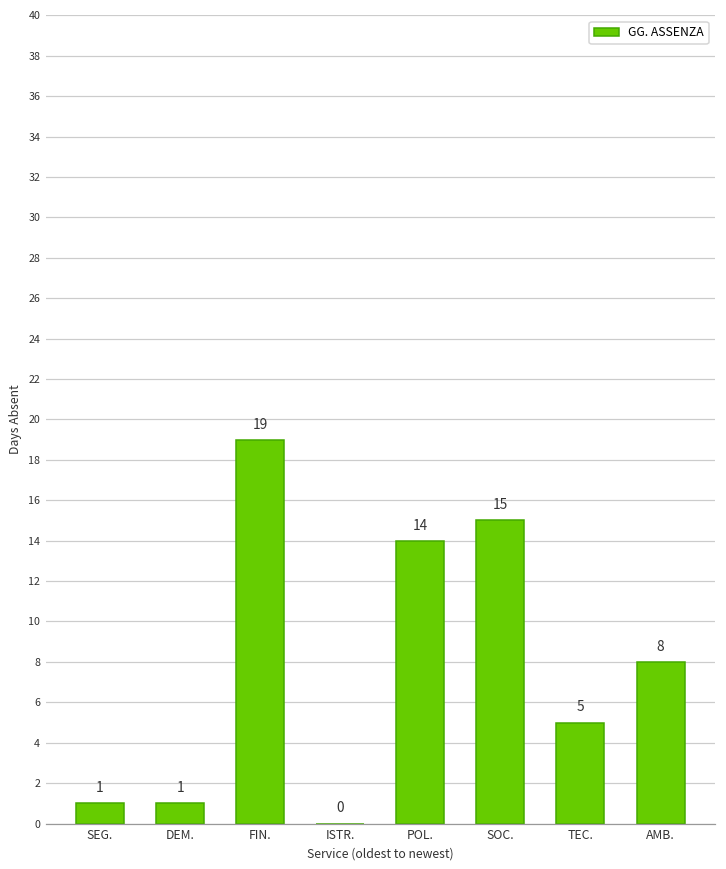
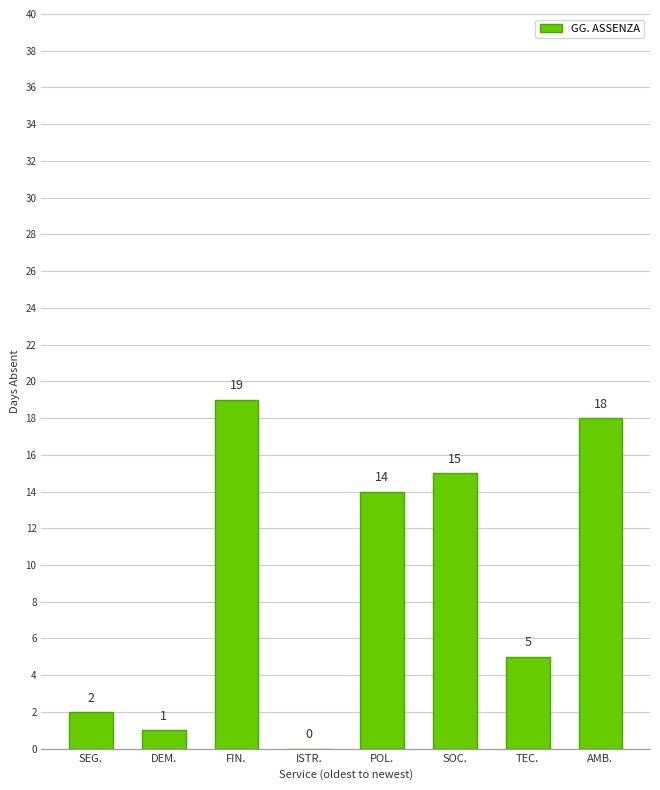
SEG.: 1 -> 2
AMB.: 8 -> 18
